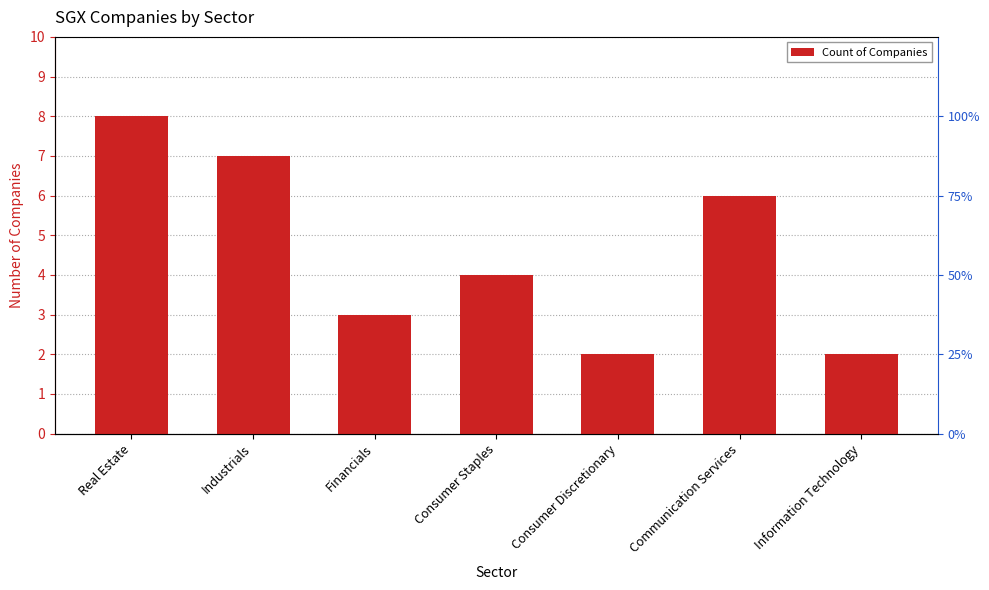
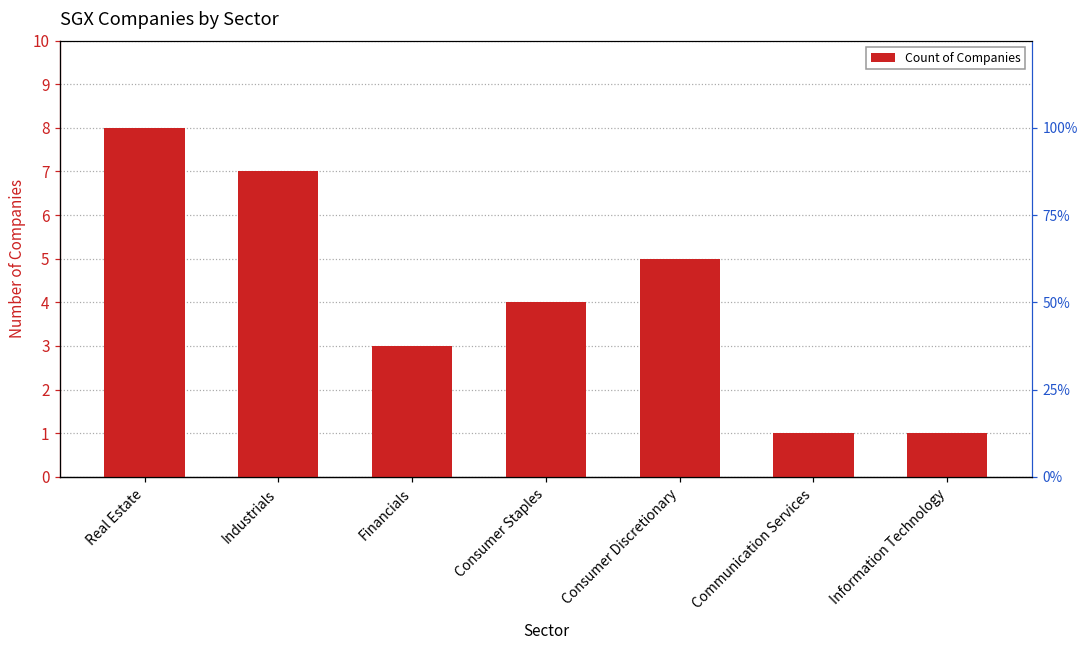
Consumer Discretionary: 2 -> 5
Communication Services: 6 -> 1
Information Technology: 2 -> 1
